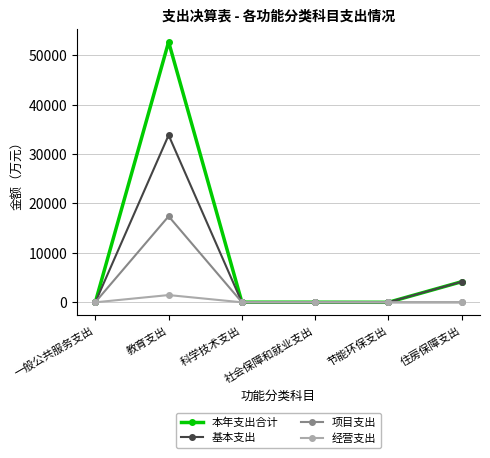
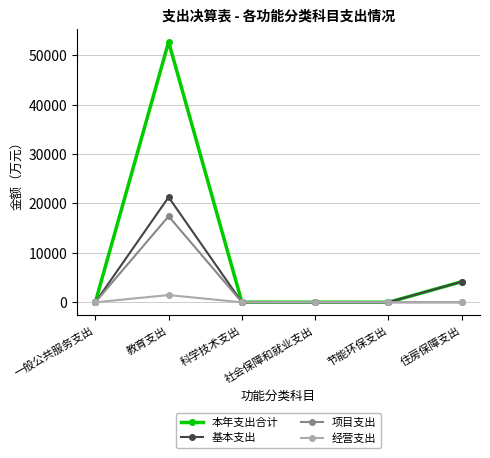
基本支出, 教育支出: 34000 -> 21000
